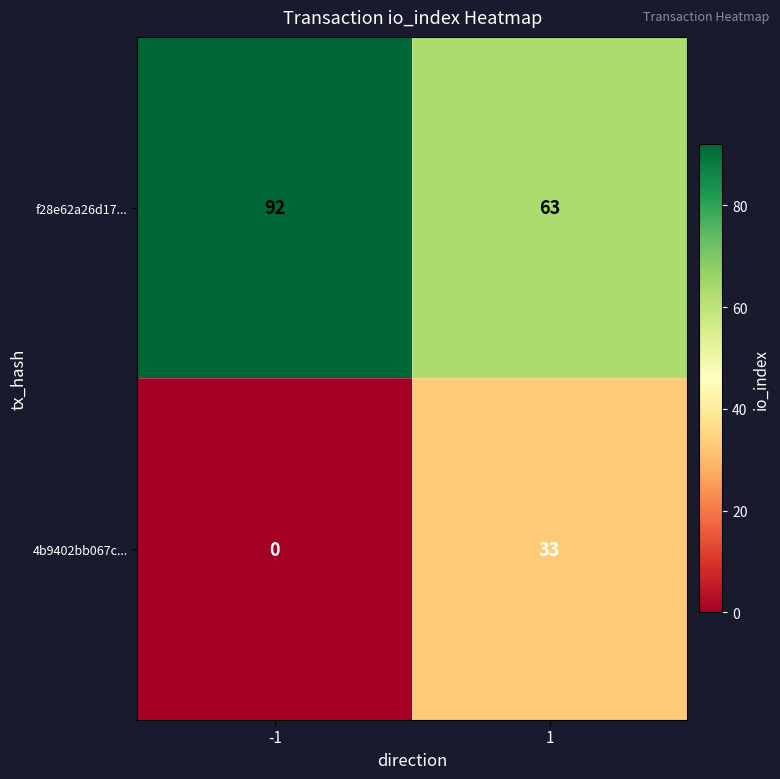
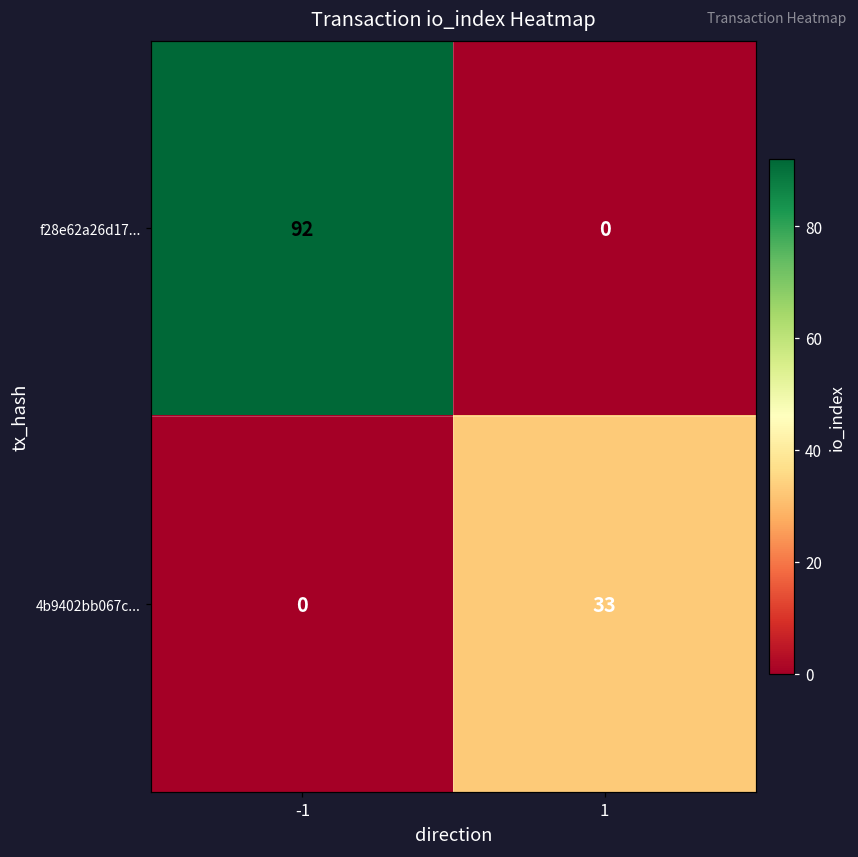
f28e62a26d17..., 1: 63 -> 0
